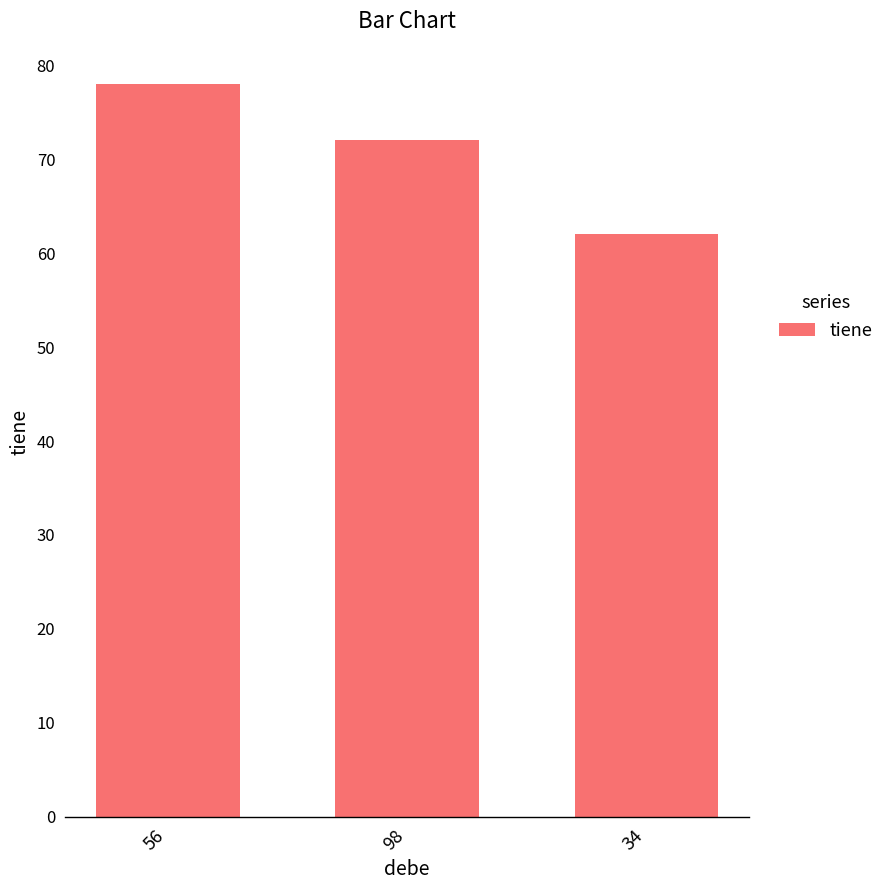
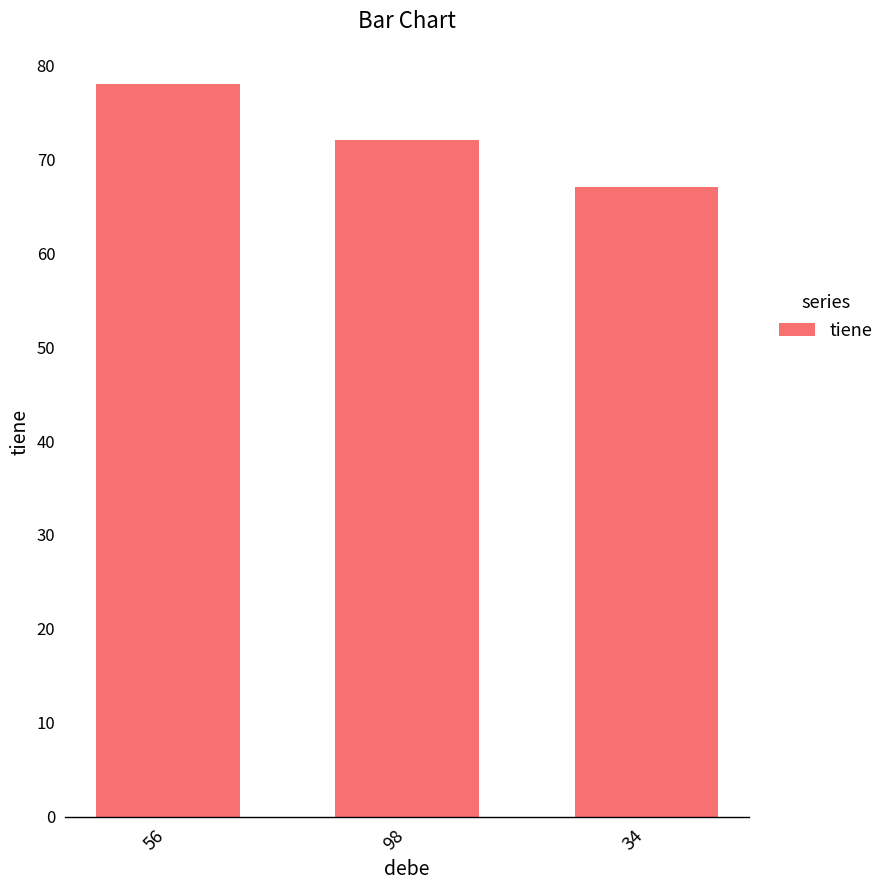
34: 62 -> 67
